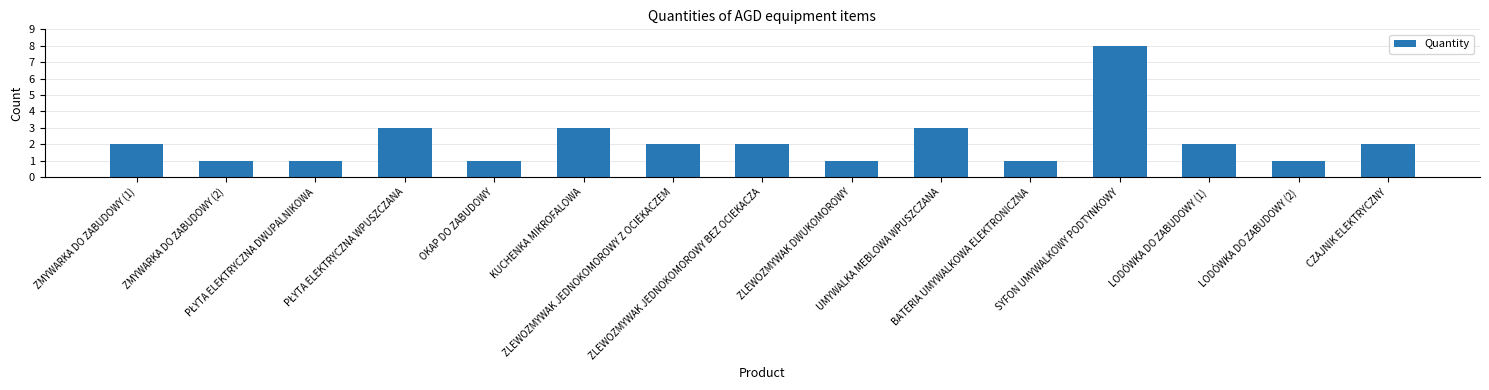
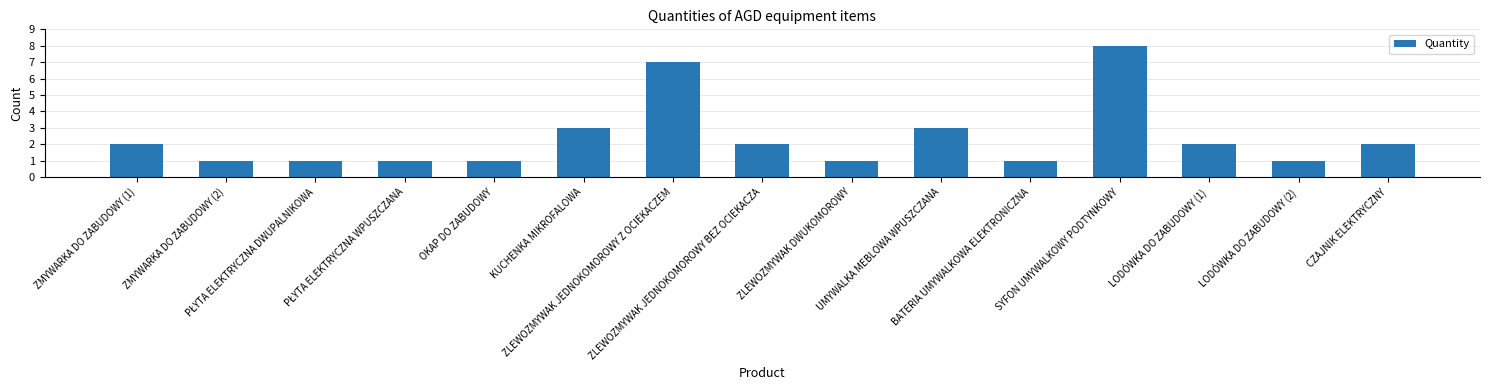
PŁYTA ELEKTRYCZNA WPUSZCZANA: 3 -> 1
ZLEWOZMYWAK JEDNOKOMOROWY Z OCIEKACZEM: 2 -> 7
